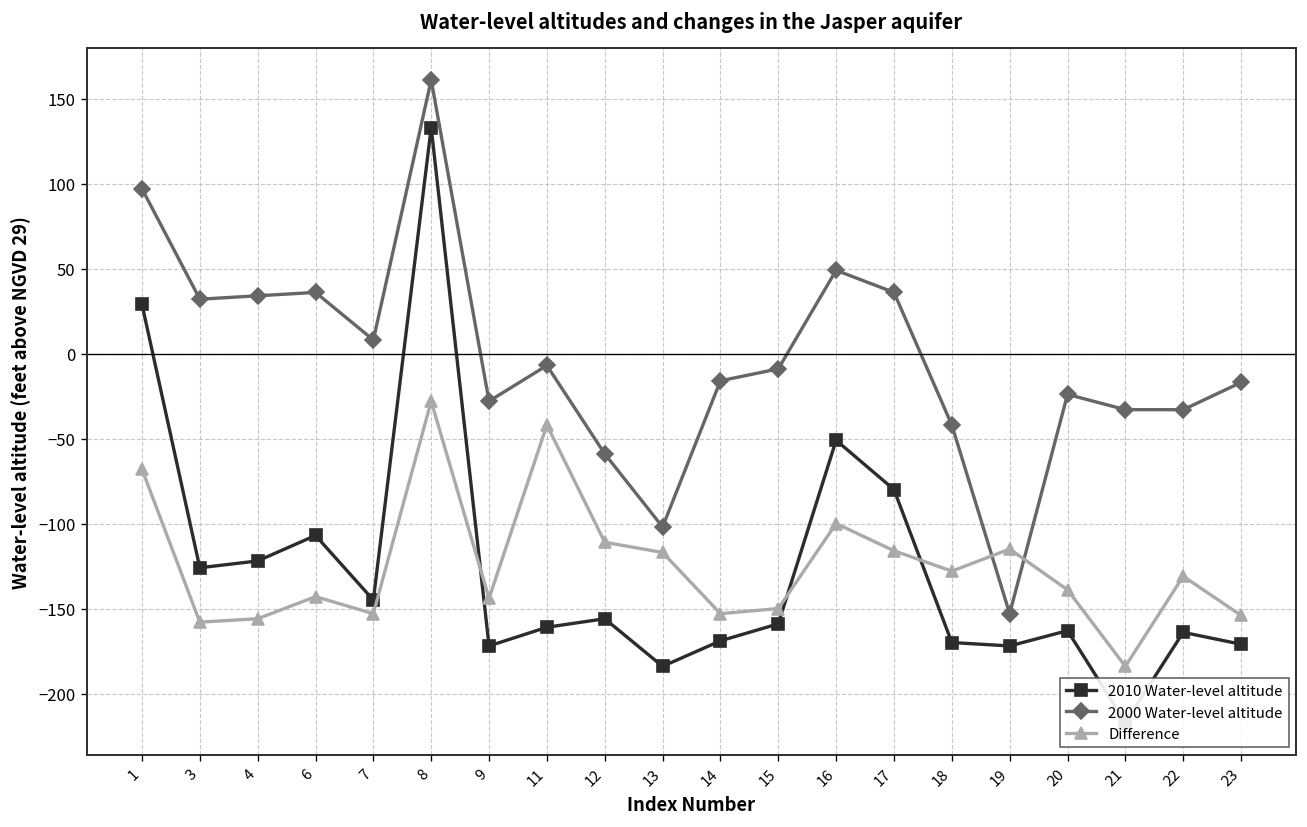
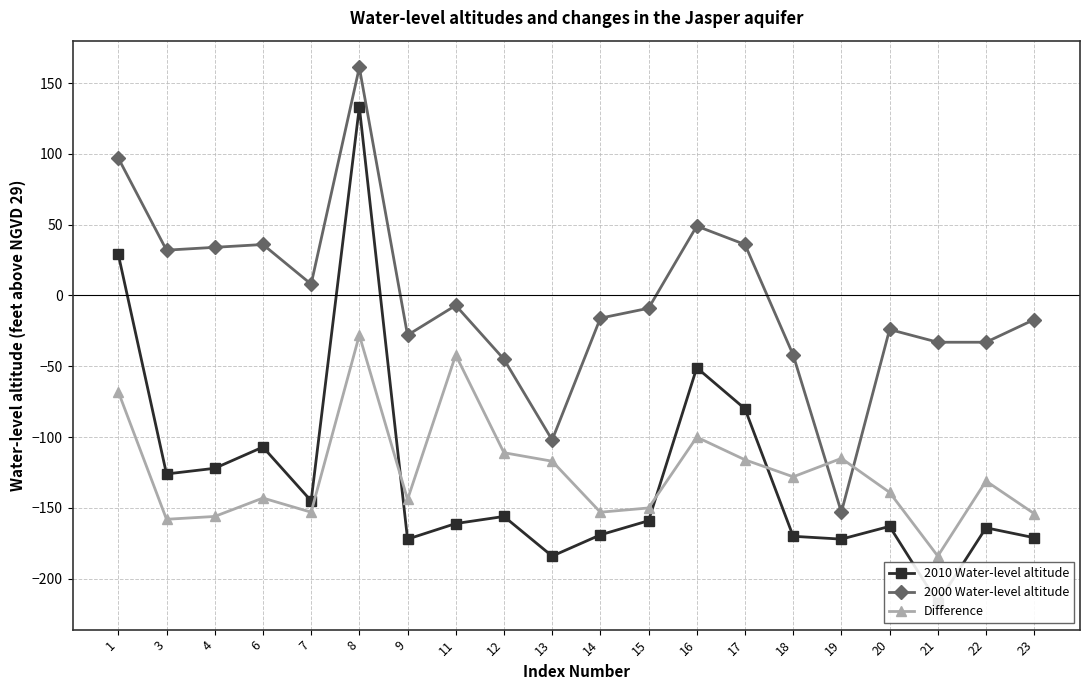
2000 Water-level altitude, 12: -59 -> -45
